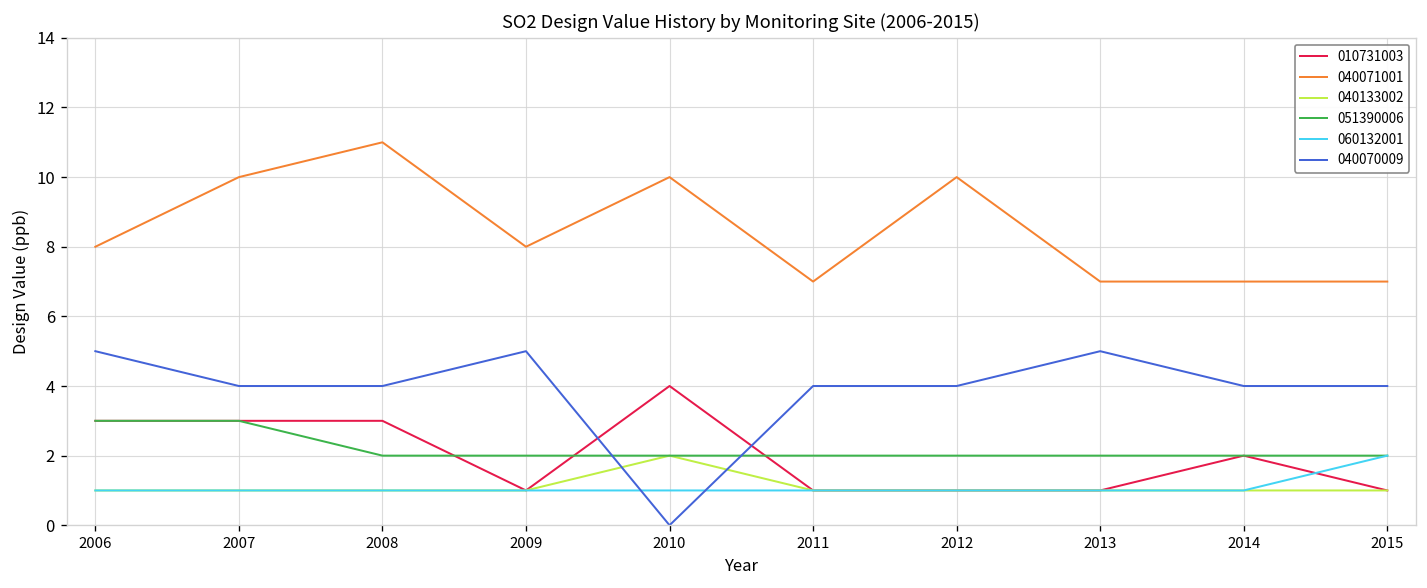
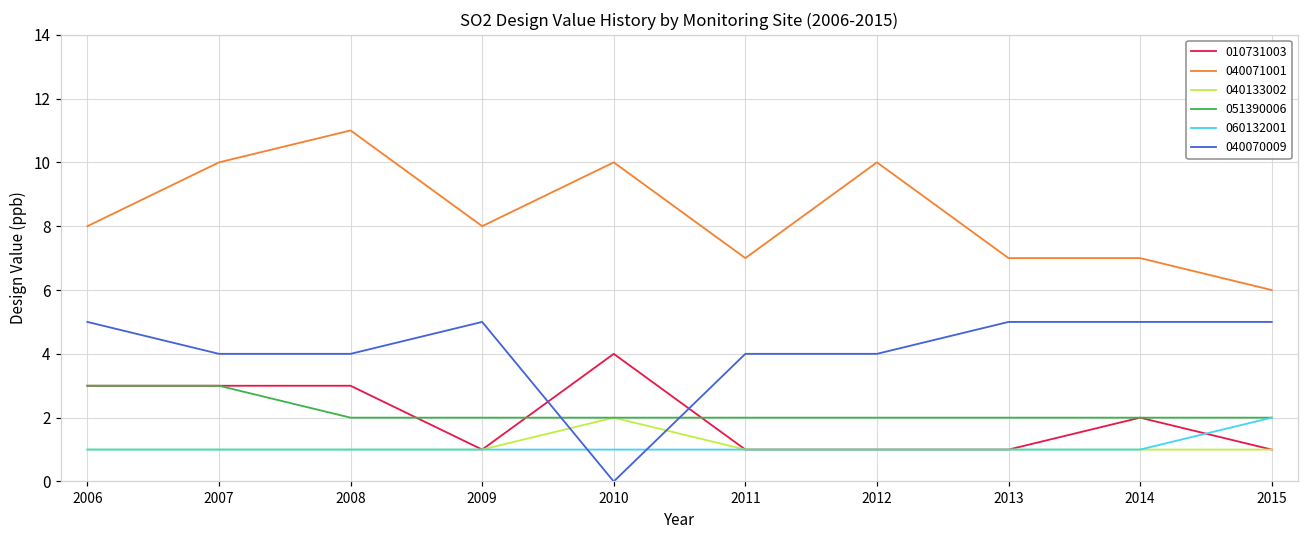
040070009, 2014: 4 -> 5
040071001, 2015: 7 -> 6
040070009, 2015: 4 -> 5
